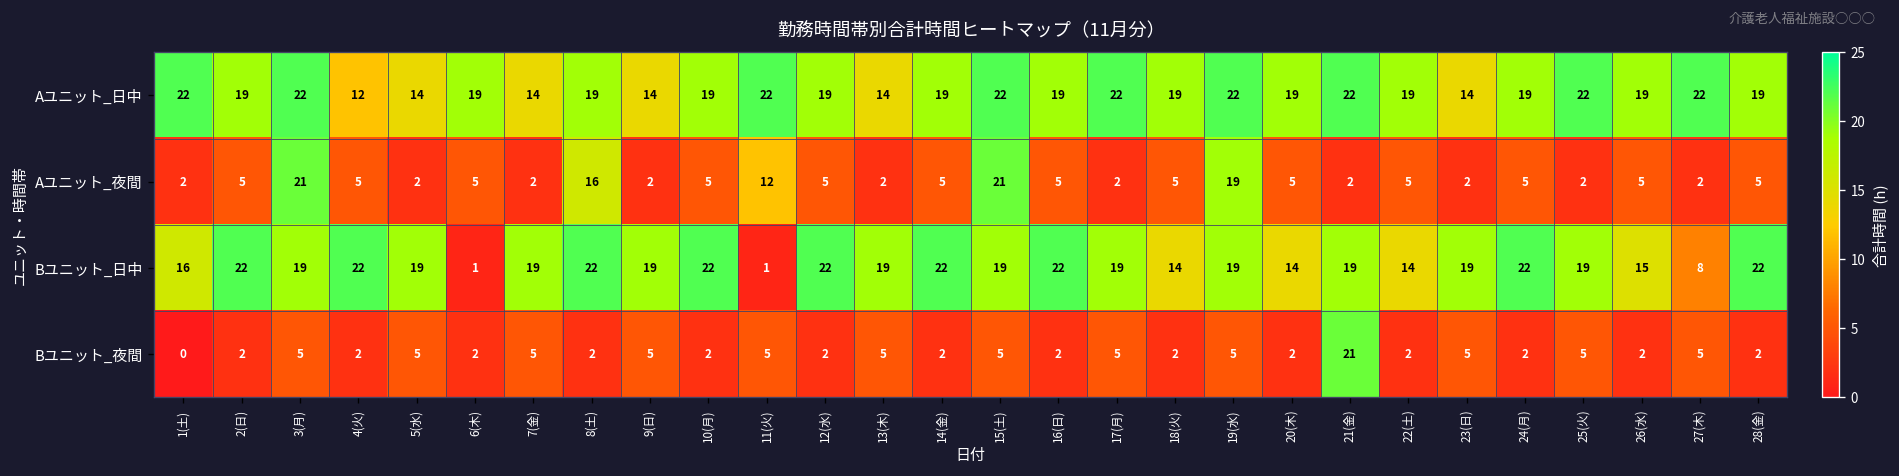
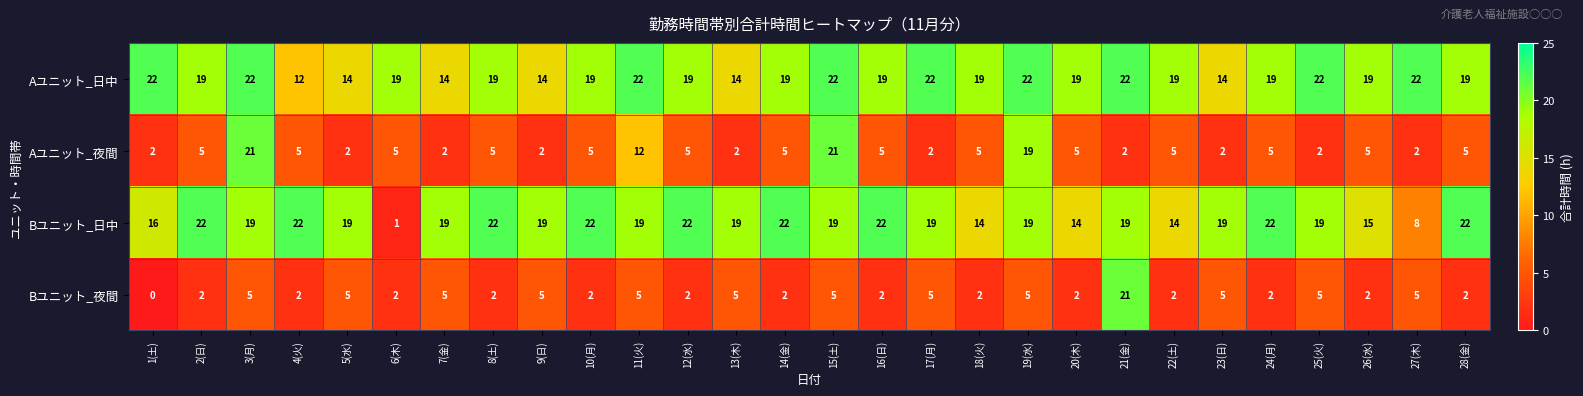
Aユニット_夜間, 8(土): 16 -> 5
Bユニット_日中, 11(火): 1 -> 19
